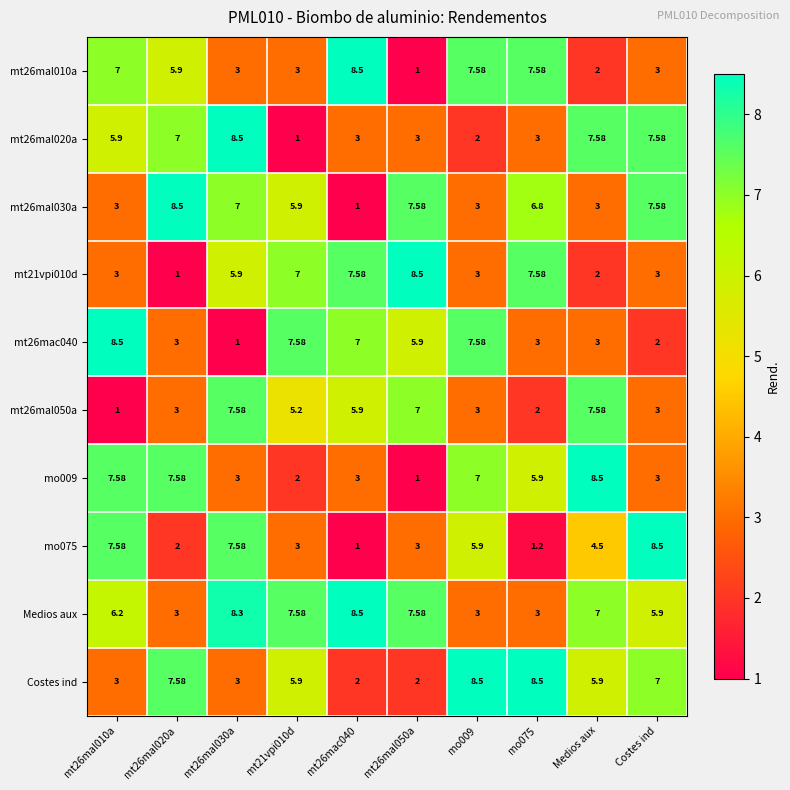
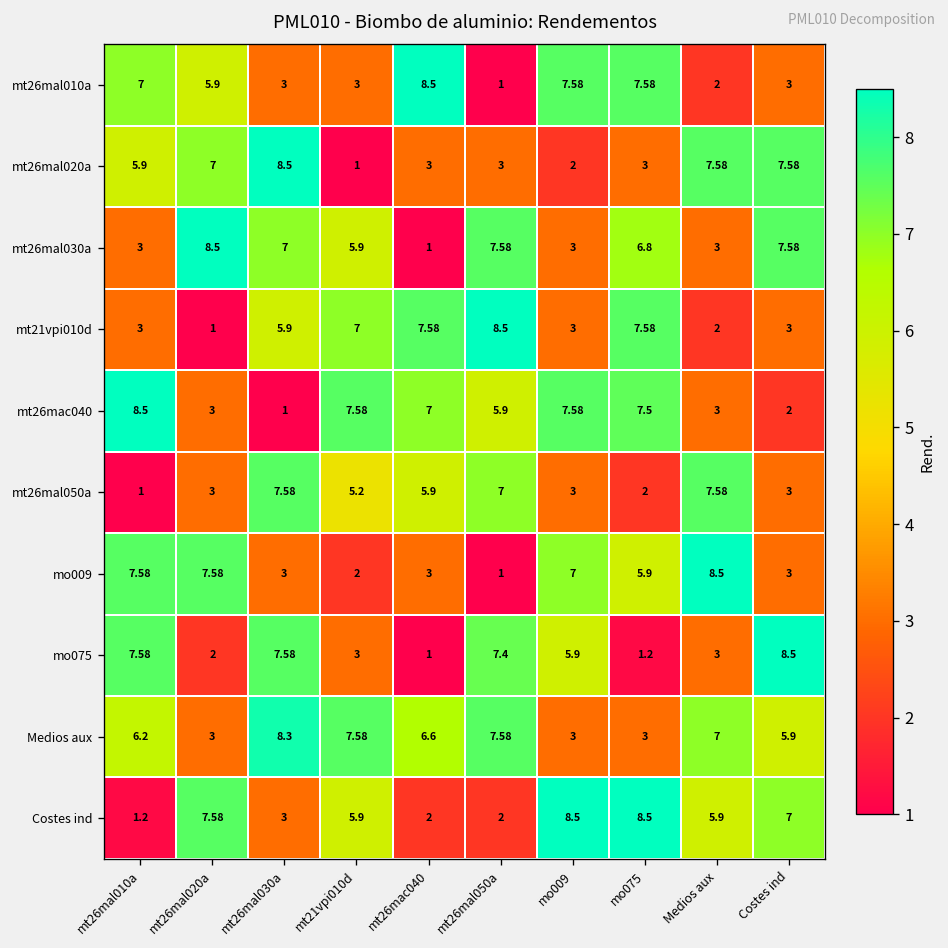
mt26mac040, mo075: 3 -> 7.5
mo075, mt26mal050a: 3 -> 7.4
mo075, Medios aux: 4.5 -> 3
Medios aux, mt26mac040: 8.5 -> 6.6
Costes ind, mt26mal010a: 3 -> 1.2
